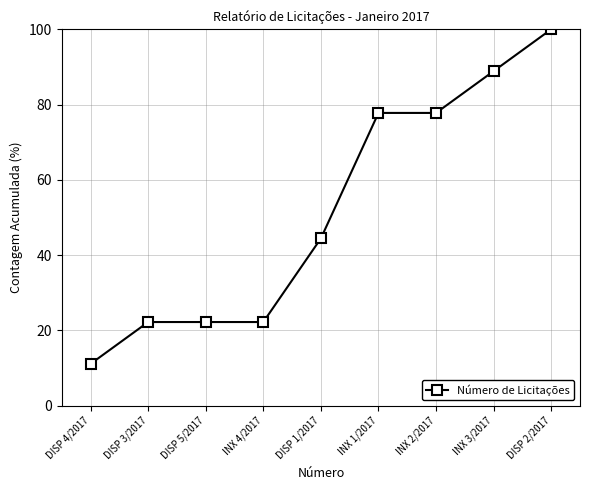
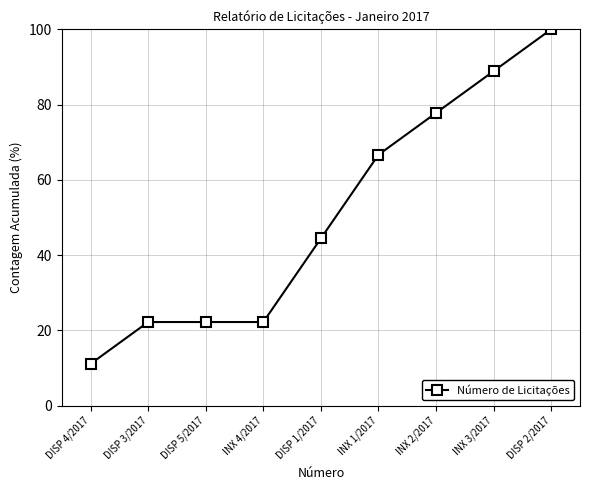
INX 1/2017: 78 -> 67
